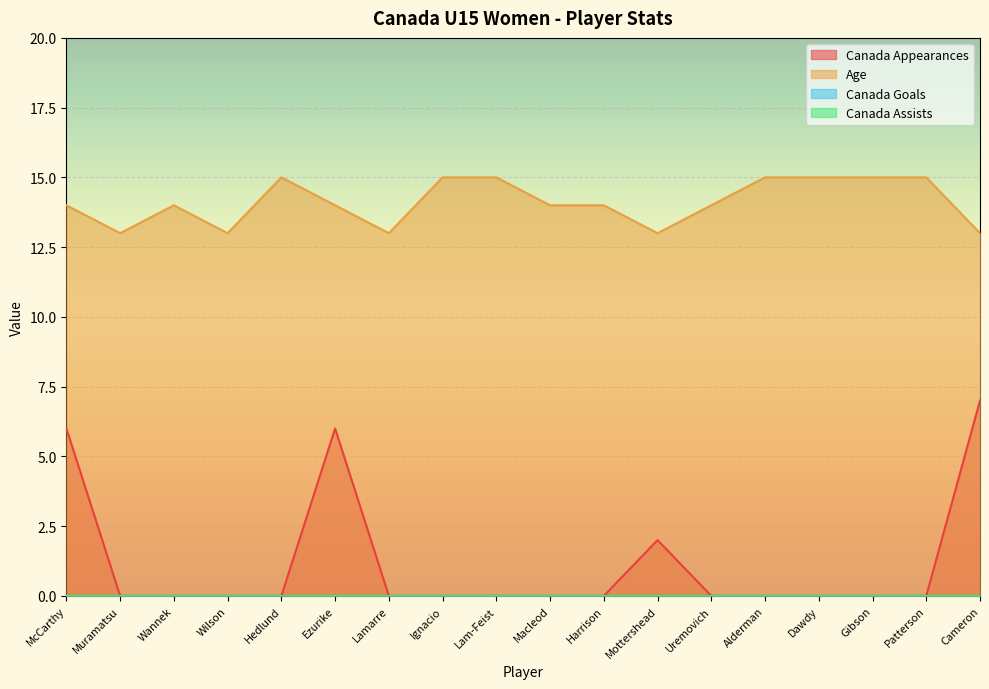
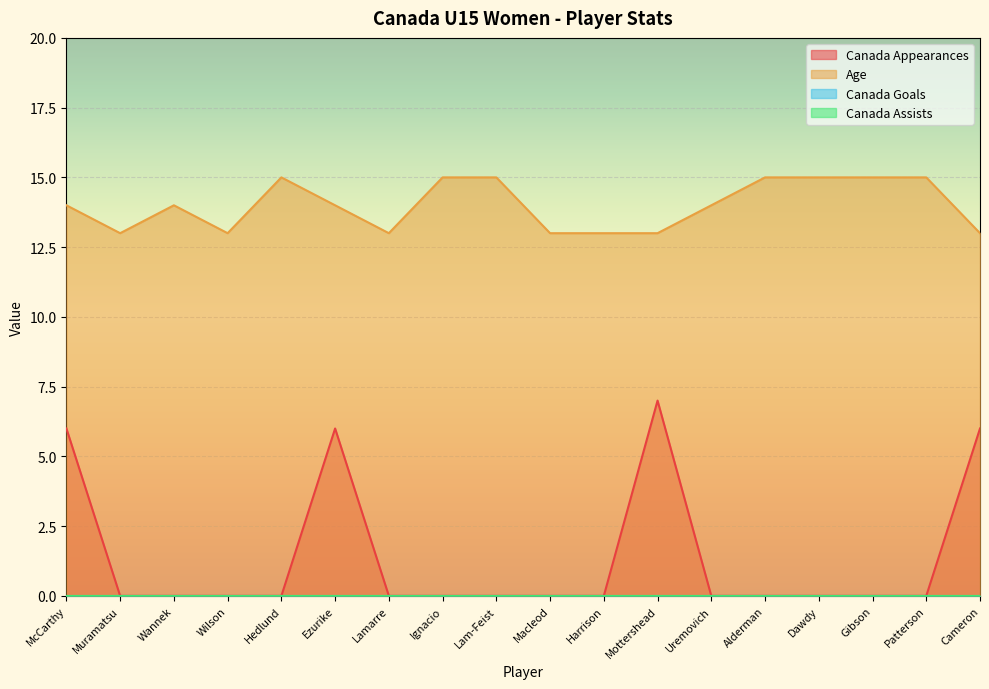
Age, Macleod: 14 -> 13
Age, Harrison: 14 -> 13
Canada Appearances, Mottershead: 2 -> 7
Canada Appearances, Cameron: 7 -> 6
